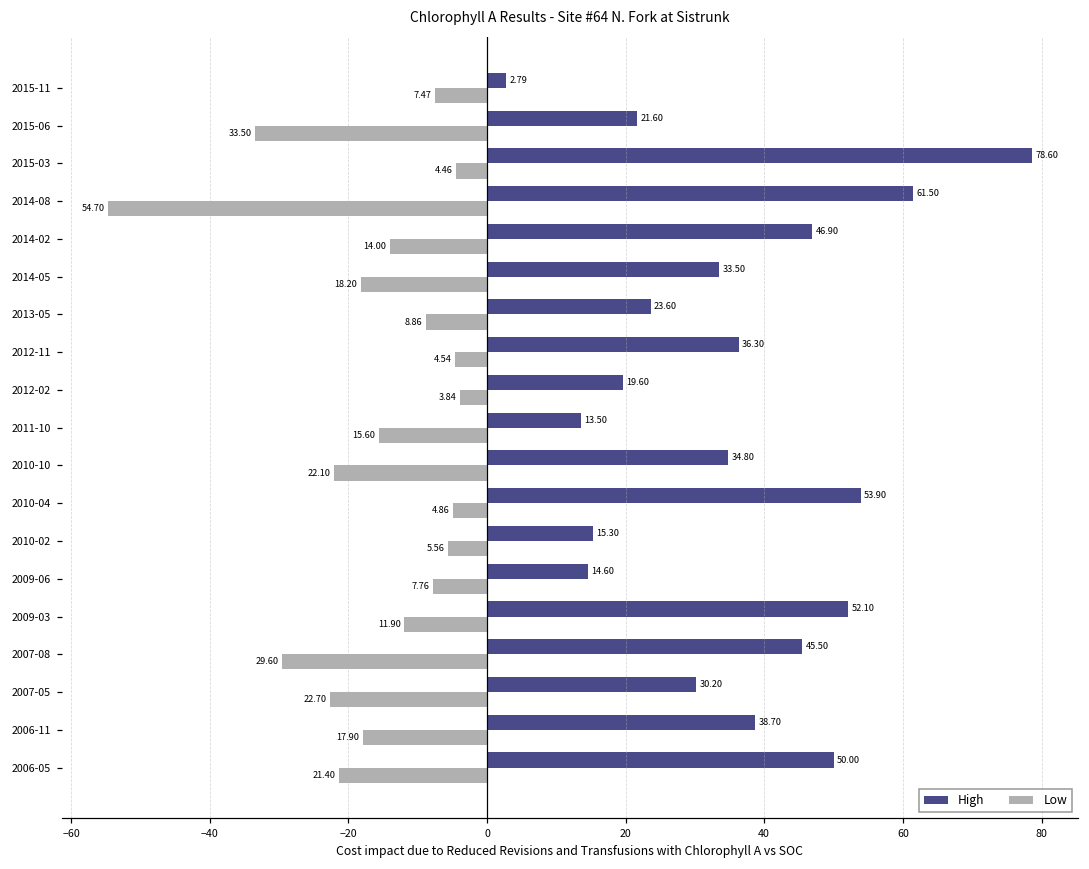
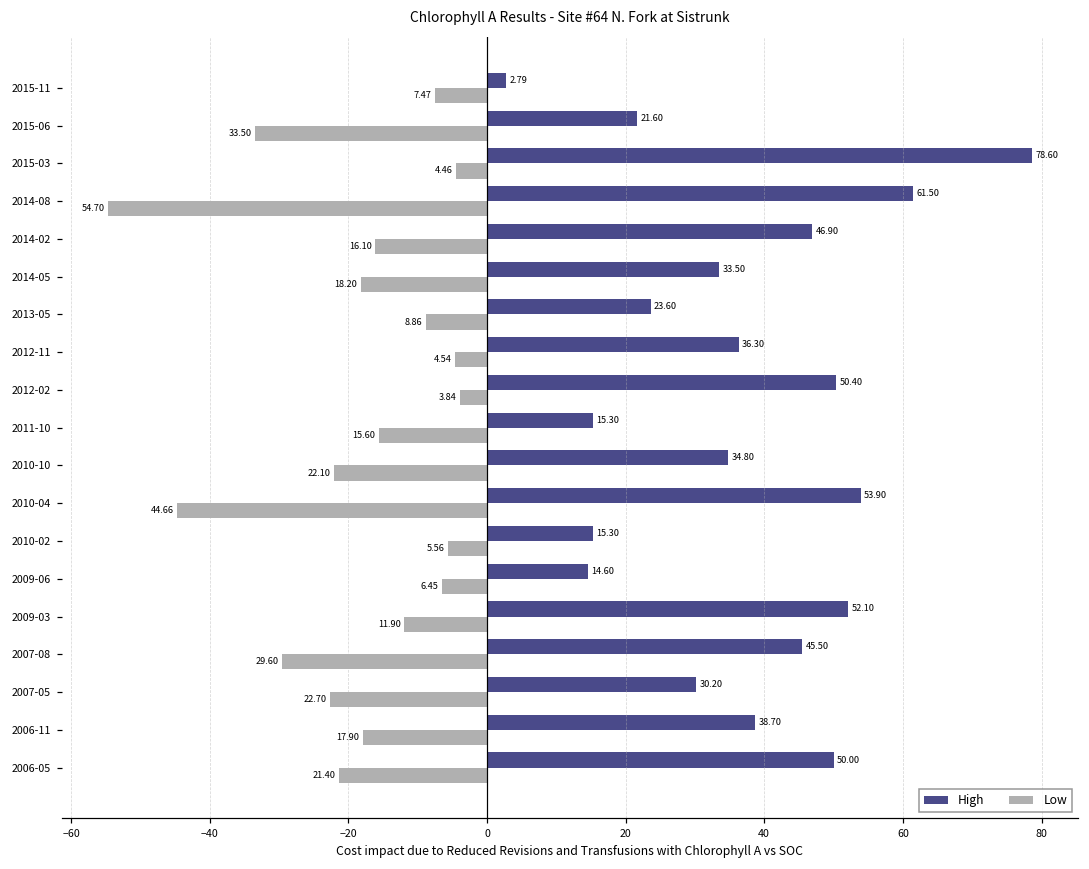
Low, 2014-02: 14.00 -> 16.10
High, 2012-02: 19.60 -> 50.40
High, 2011-10: 13.50 -> 15.30
Low, 2010-04: 4.86 -> 44.66
Low, 2009-06: 7.76 -> 6.45
